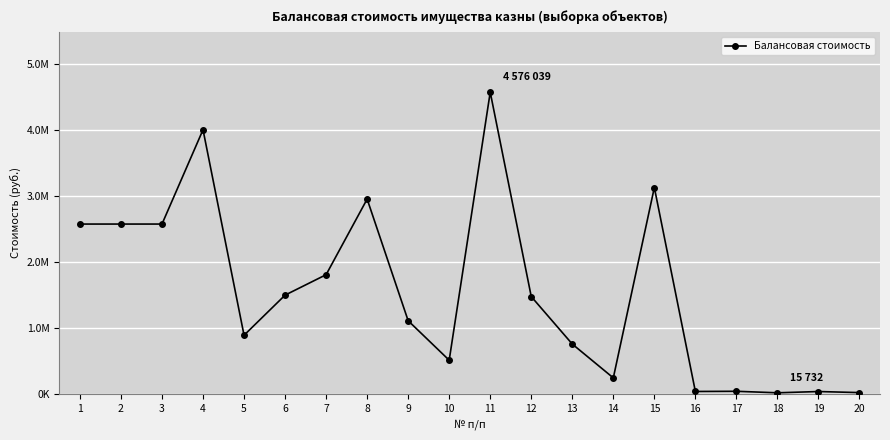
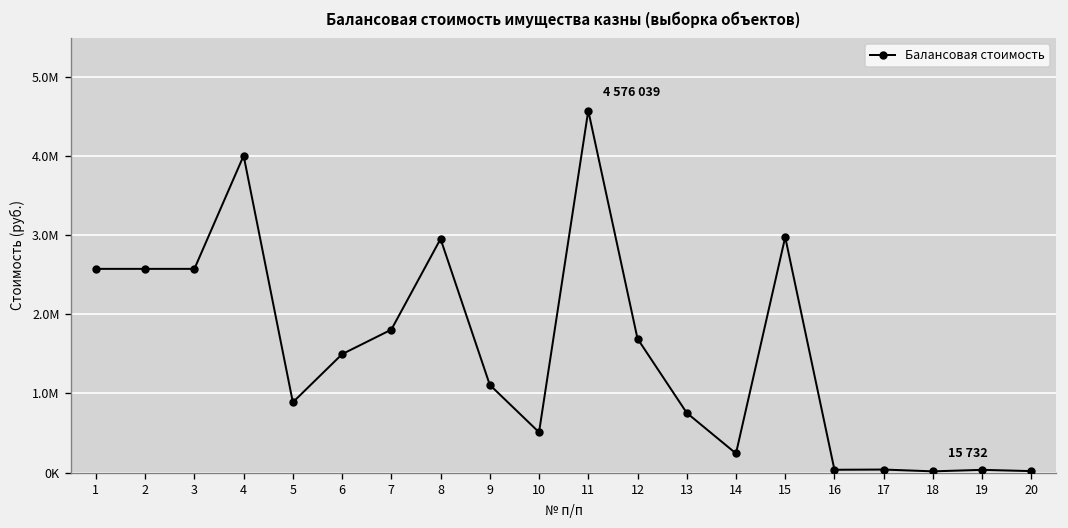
12: 1500000 -> 1700000
15: 3100000 -> 3000000
